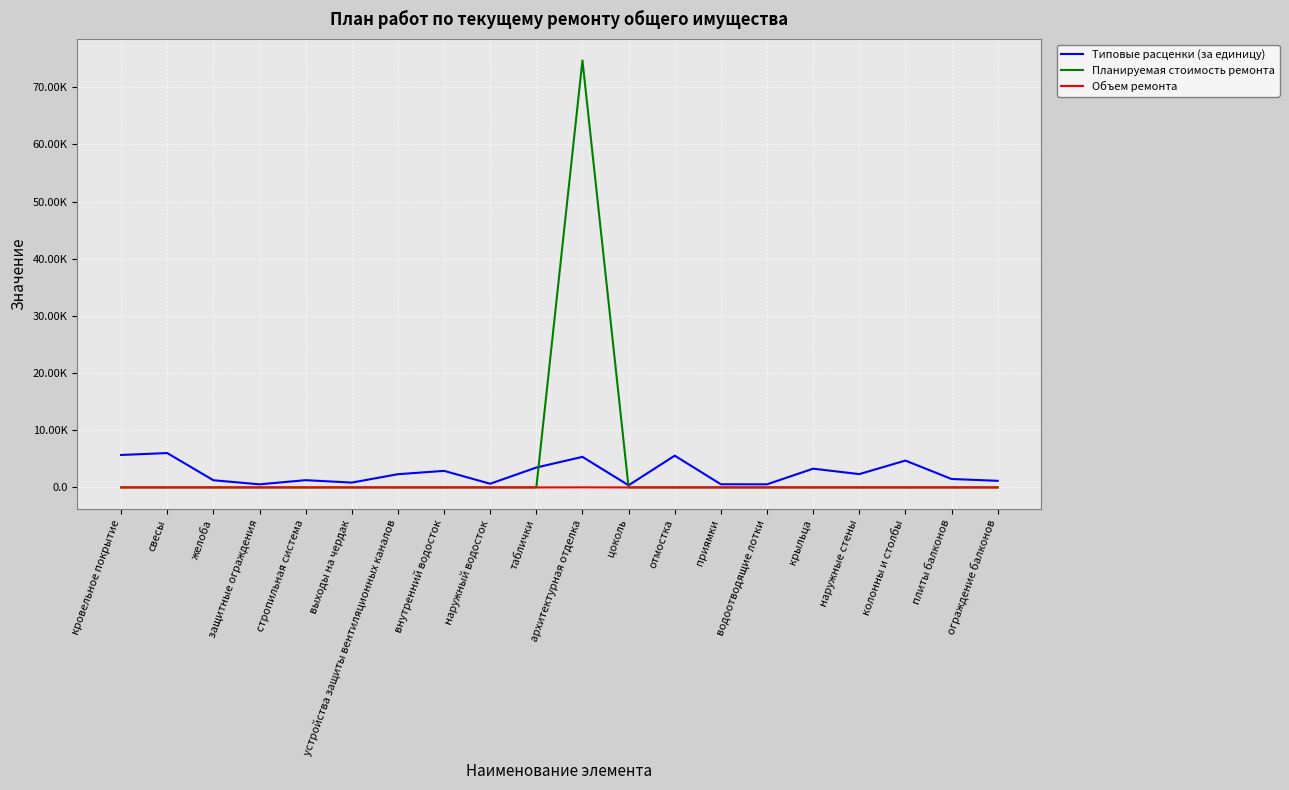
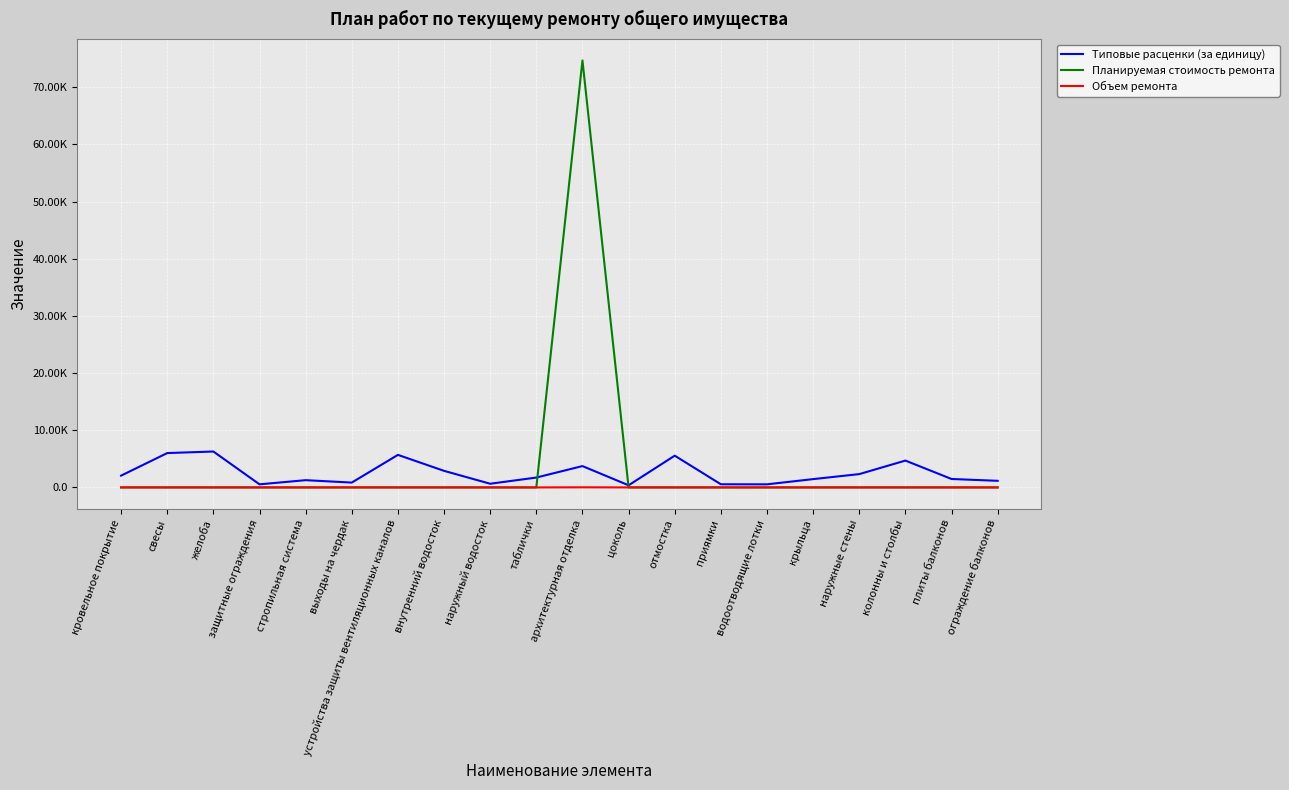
Типовые расценки (за единицу), кровельное покрытие: 6000 -> 2000
Типовые расценки (за единицу), желоба: 1000 -> 6000
Типовые расценки (за единицу), устройства защиты вентиляционных каналов: 2000 -> 6000
Типовые расценки (за единицу), таблички: 3000 -> 2000
Типовые расценки (за единицу), архитектурная отделка: 5000 -> 4000
Типовые расценки (за единицу), крыльца: 3000 -> 1000
